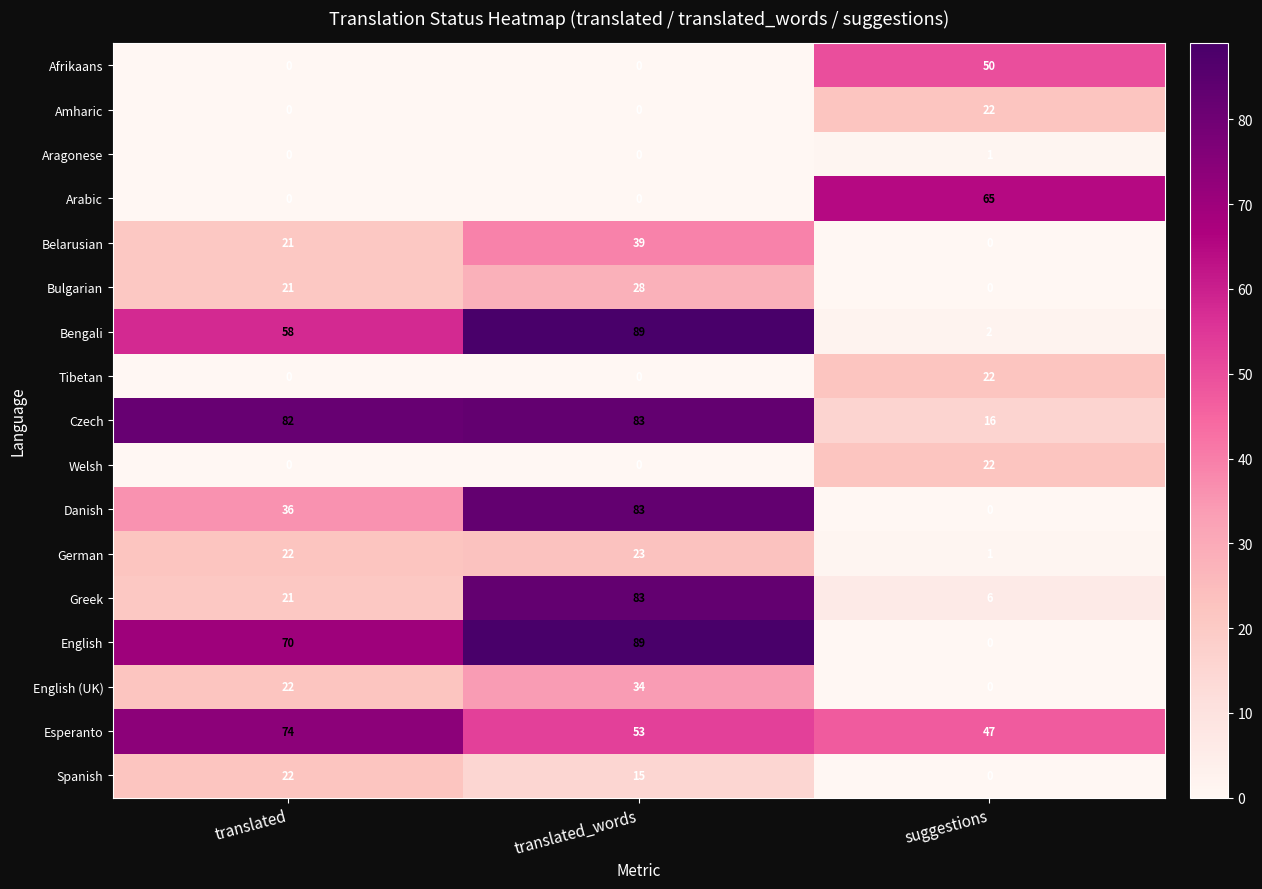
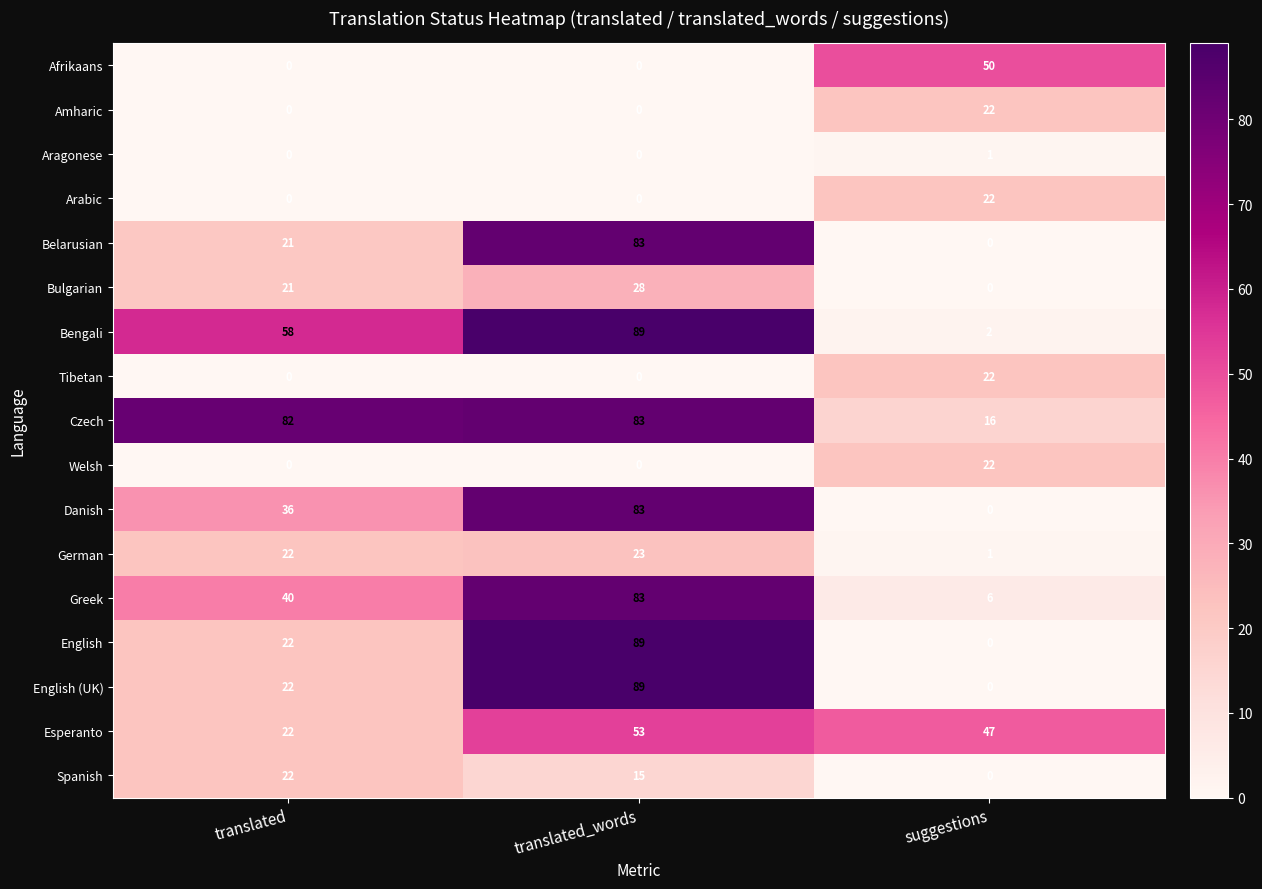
Arabic, suggestions: 65 -> 22
Belarusian, translated_words: 39 -> 83
Greek, translated: 21 -> 40
English, translated: 70 -> 22
English (UK), translated_words: 34 -> 89
Esperanto, translated: 74 -> 22
